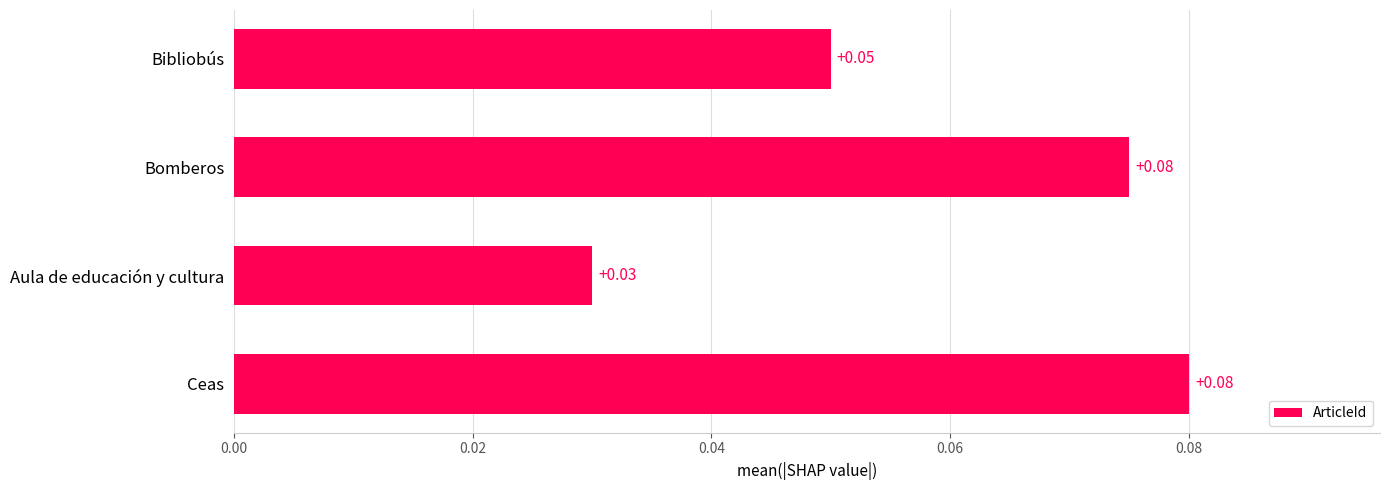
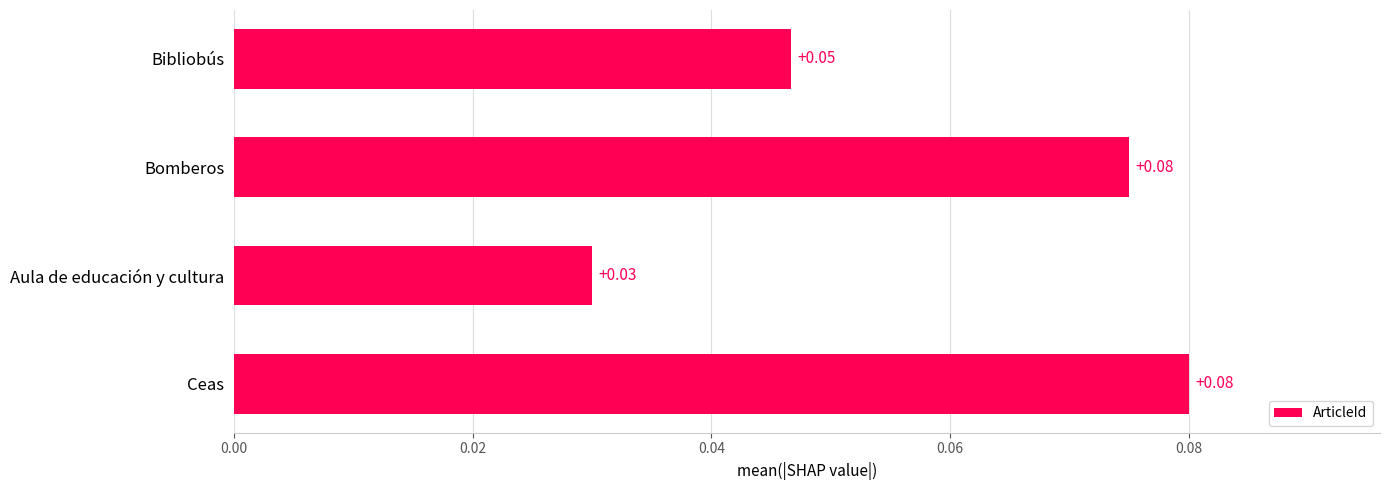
Bibliobús: 0.0500 -> 0.0467
